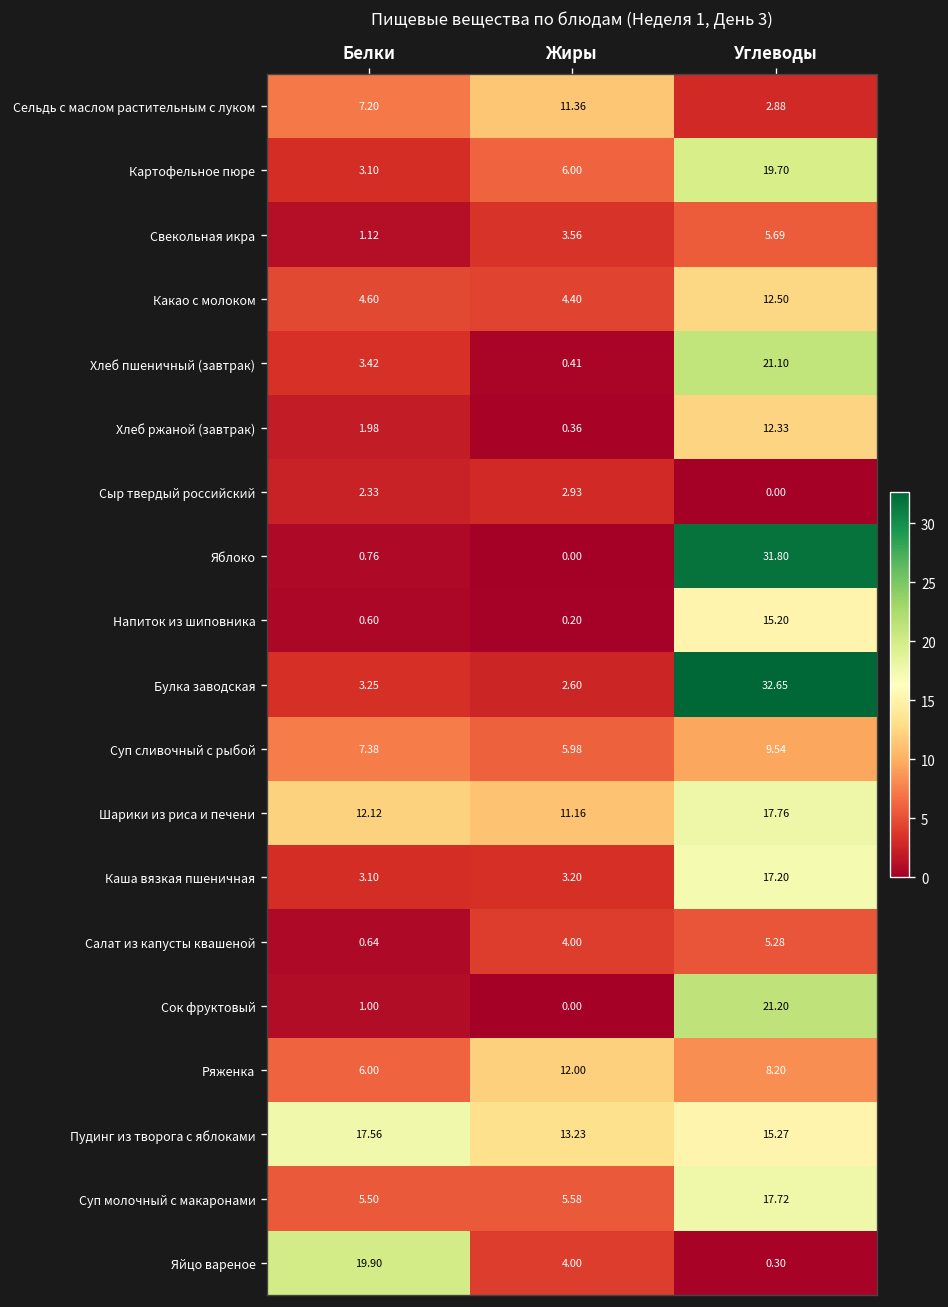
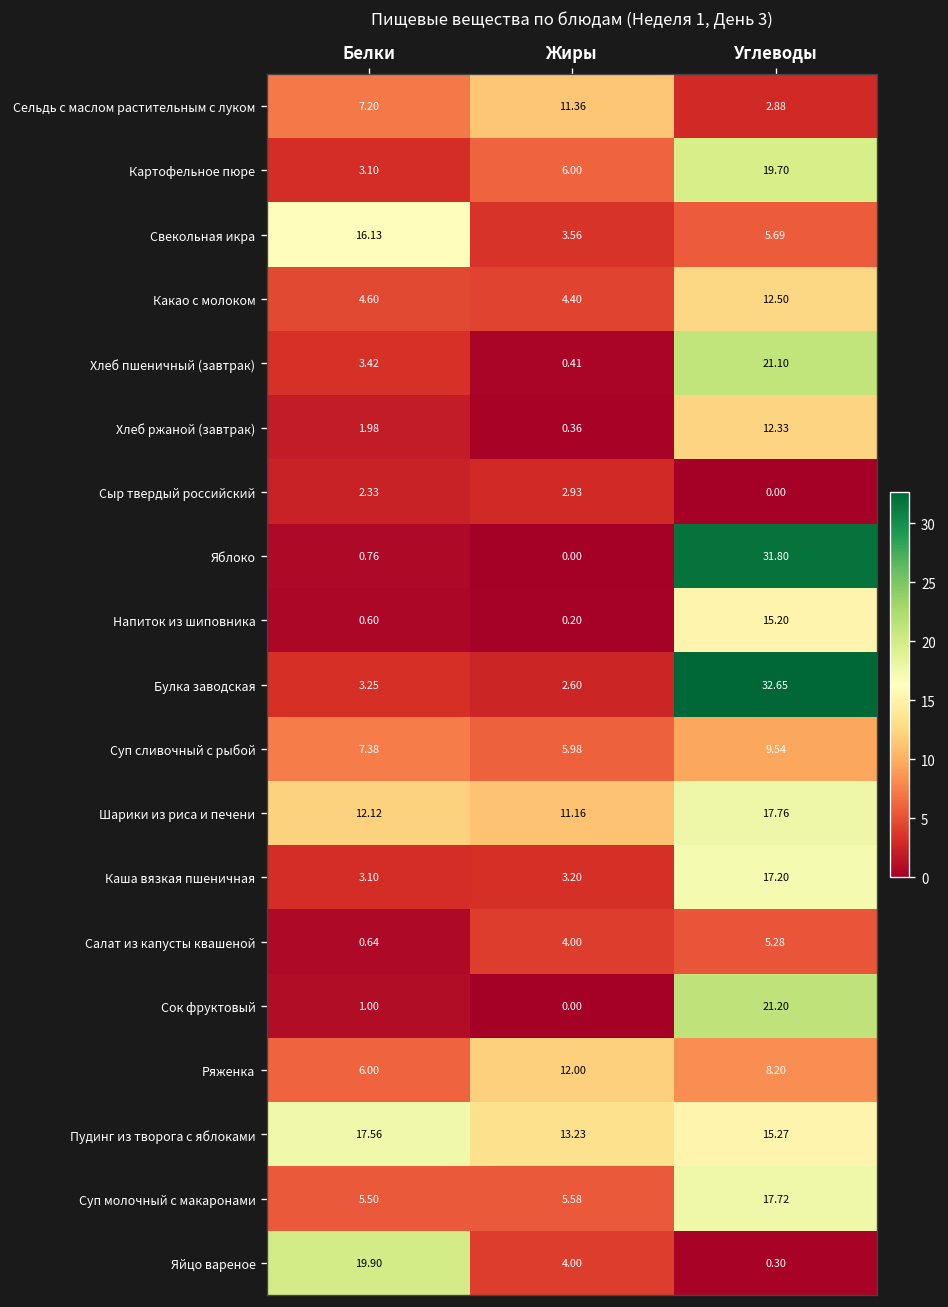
Свекольная икра, Белки: 1.12 -> 16.13
